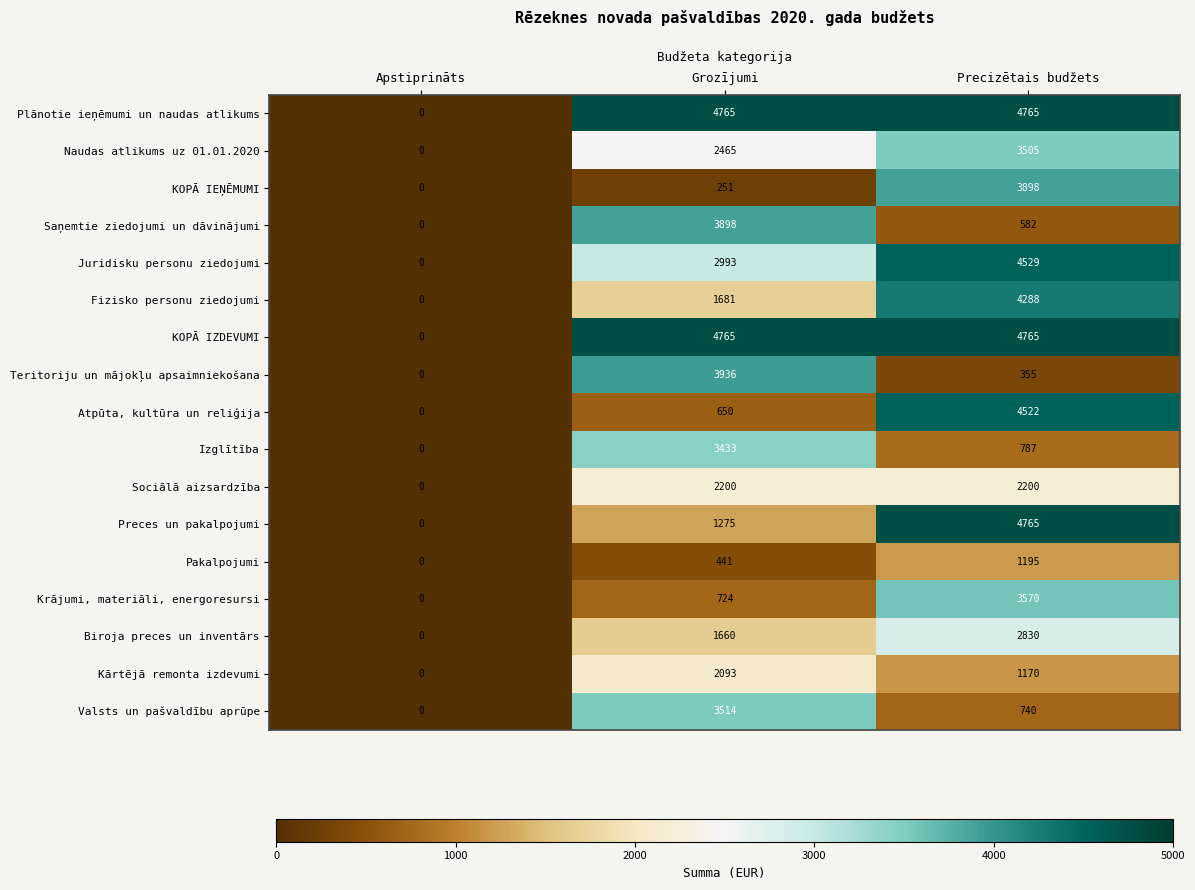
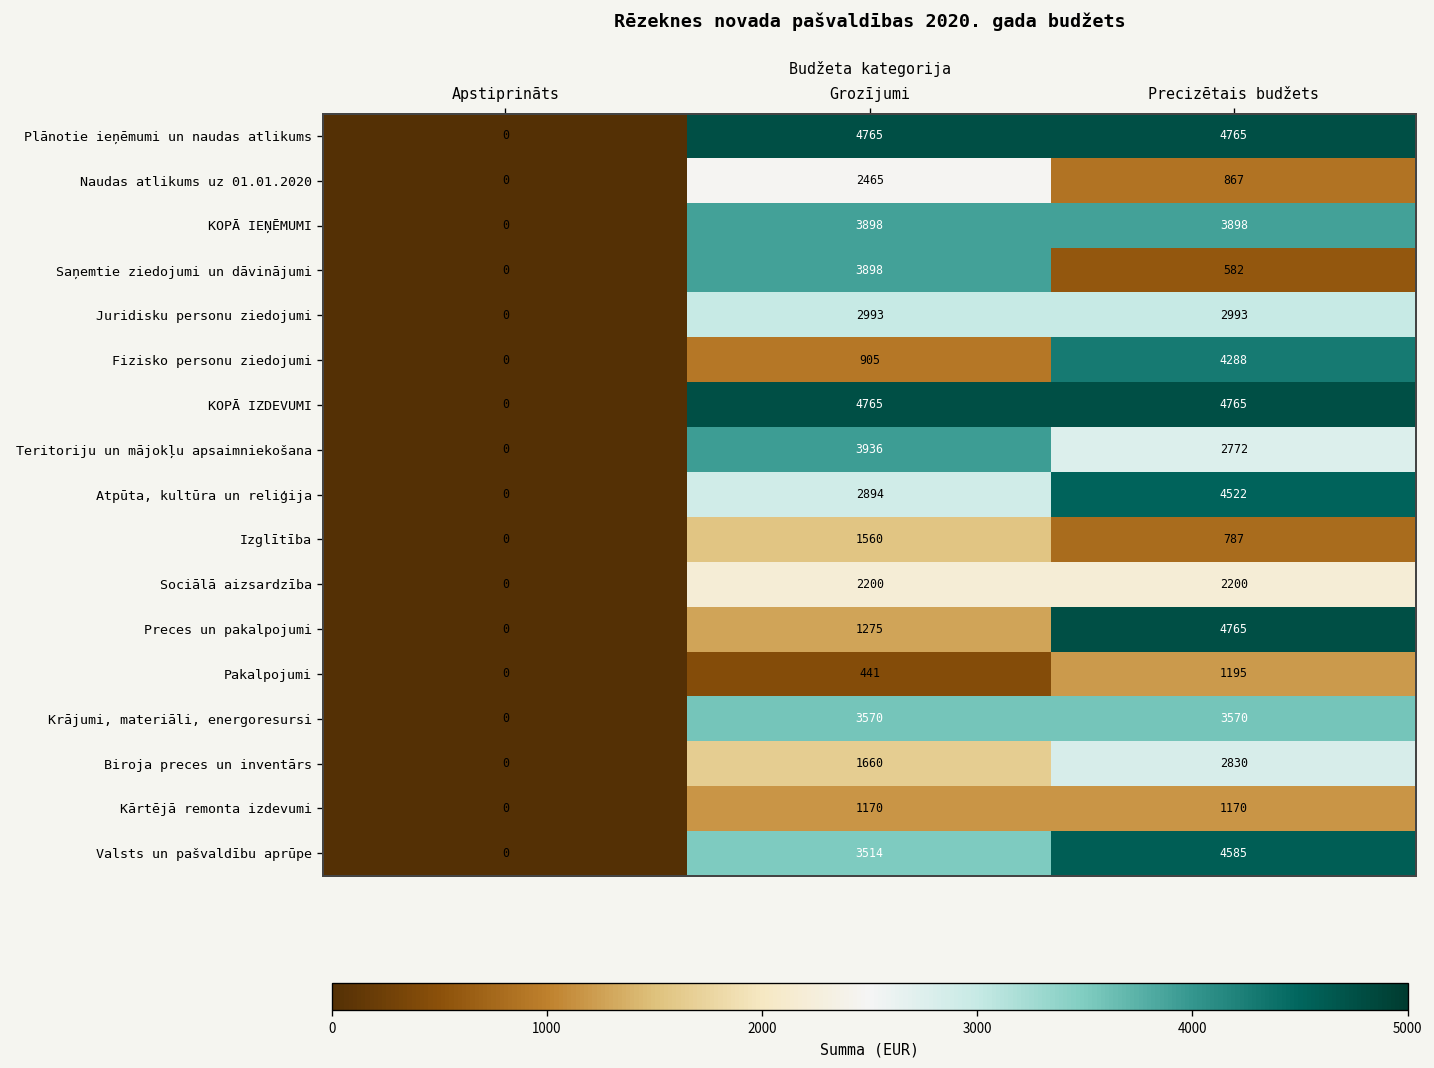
Naudas atlikums uz 01.01.2020, Precizētais budžets: 3505 -> 867
KOPĀ IEŅĒMUMI, Grozījumi: 251 -> 3898
Juridisku personu ziedojumi, Precizētais budžets: 4529 -> 2993
Fizisko personu ziedojumi, Grozījumi: 1681 -> 905
Teritoriju un mājokļu apsaimniekošana, Precizētais budžets: 355 -> 2772
Atpūta, kultūra un reliģija, Grozījumi: 650 -> 2894
Izglītība, Grozījumi: 3433 -> 1560
Krājumi, materiāli, energoresursi, Grozījumi: 724 -> 3570
Kārtējā remonta izdevumi, Grozījumi: 2093 -> 1170
Valsts un pašvaldību aprūpe, Precizētais budžets: 740 -> 4585
